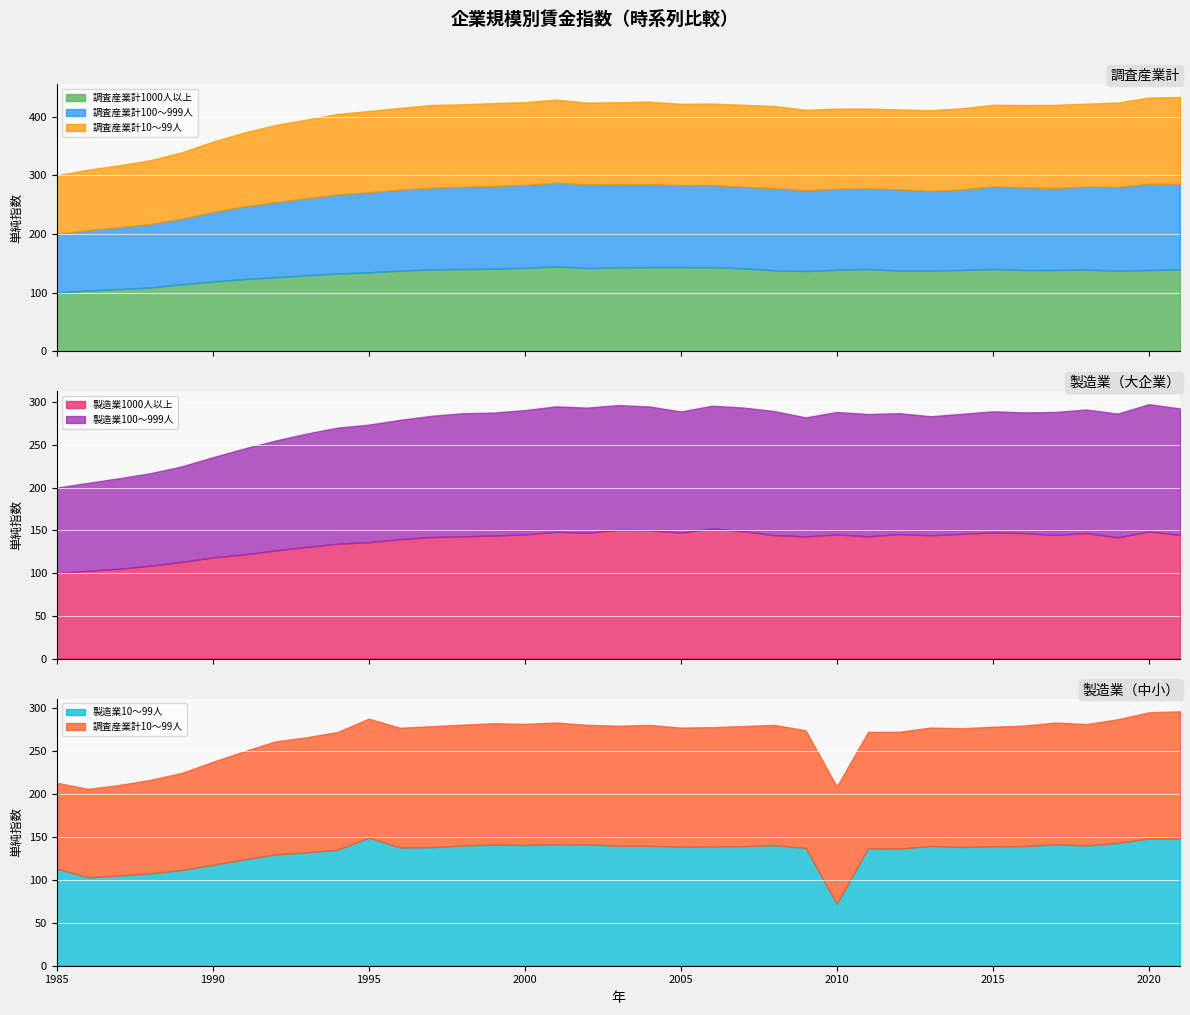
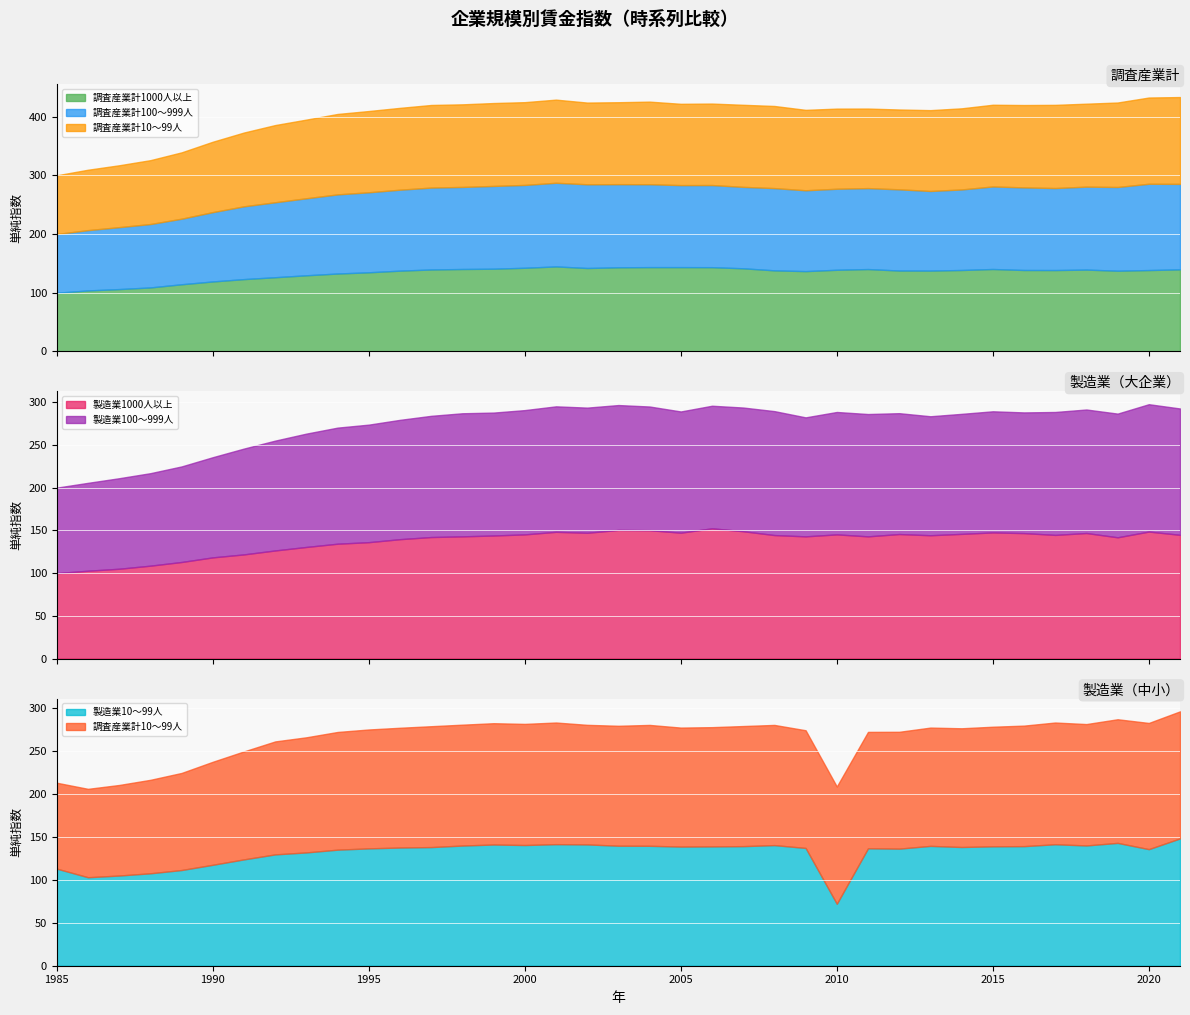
製造業（中小）, 製造業10～99人, 1995: 150 -> 140
製造業（中小）, 製造業10～99人, 2020: 150 -> 140
